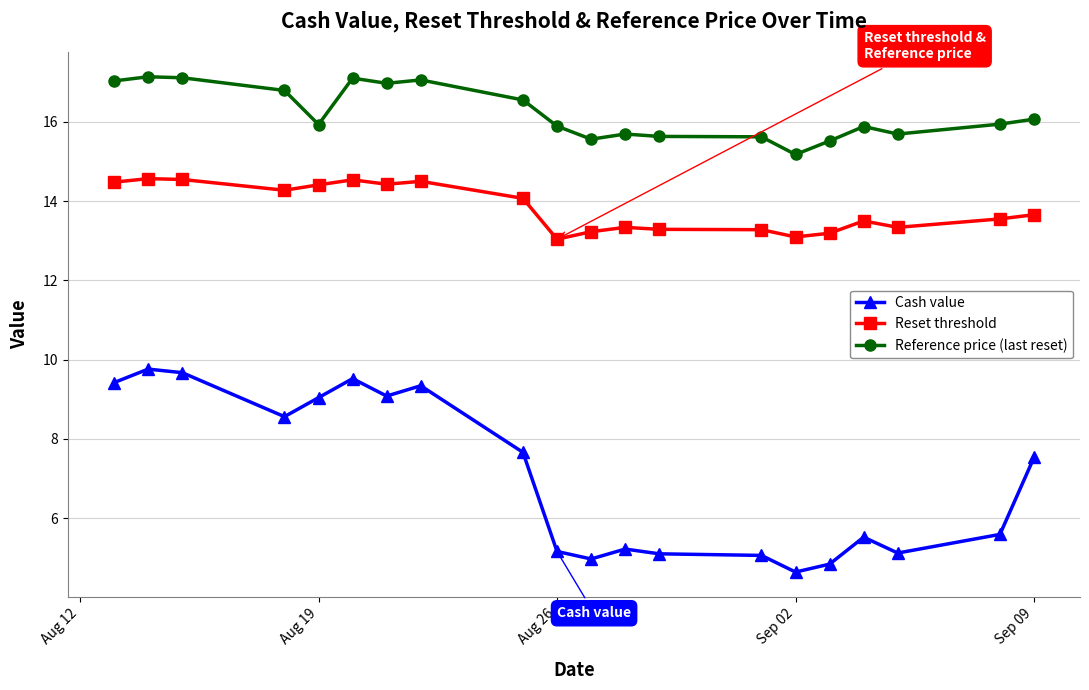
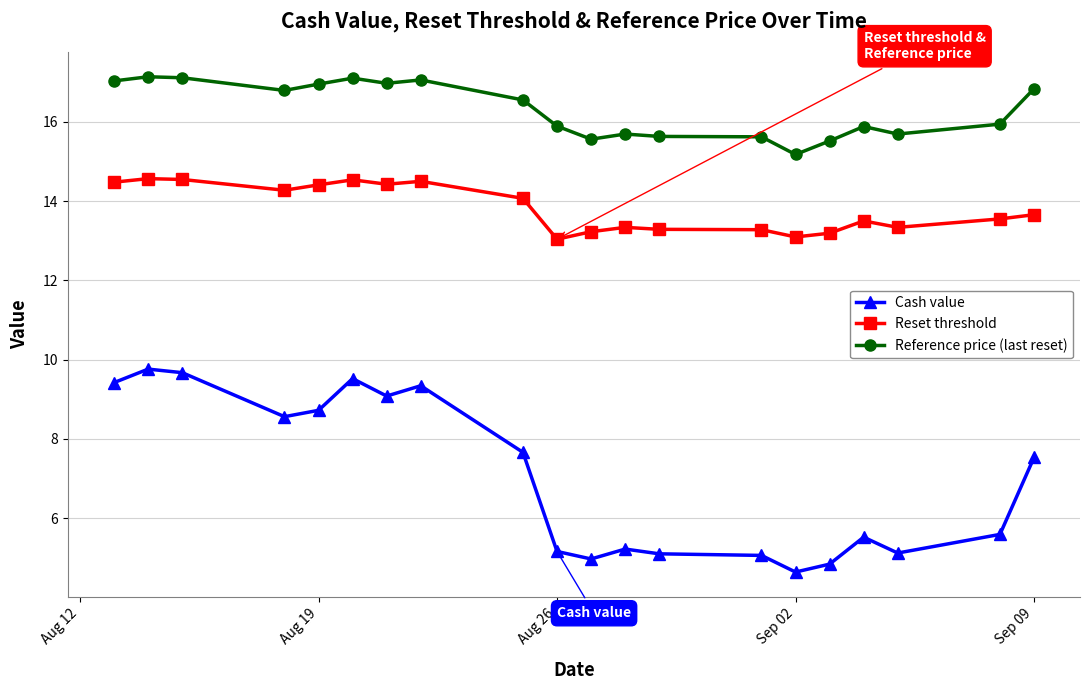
Cash value, Aug 19: 9.0 -> 8.7
Reference price (last reset), Aug 19: 15.9 -> 17.0
Reference price (last reset), Sep 09: 16.1 -> 16.8
